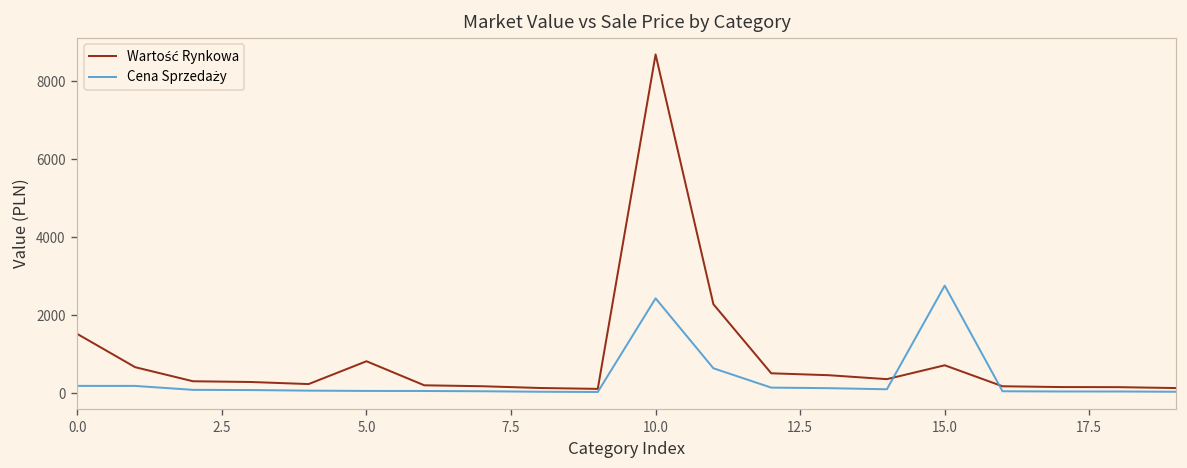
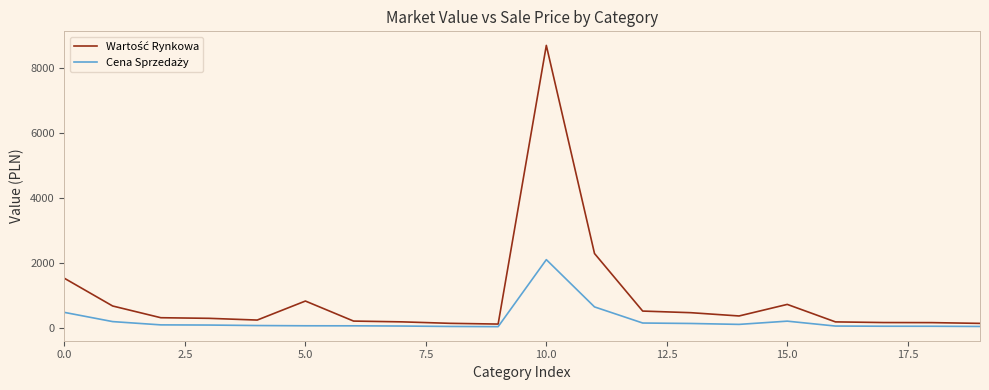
Cena Sprzedaży, 0.0: 200 -> 500
Cena Sprzedaży, 10.0: 2400 -> 2100
Cena Sprzedaży, 15.0: 2800 -> 200
